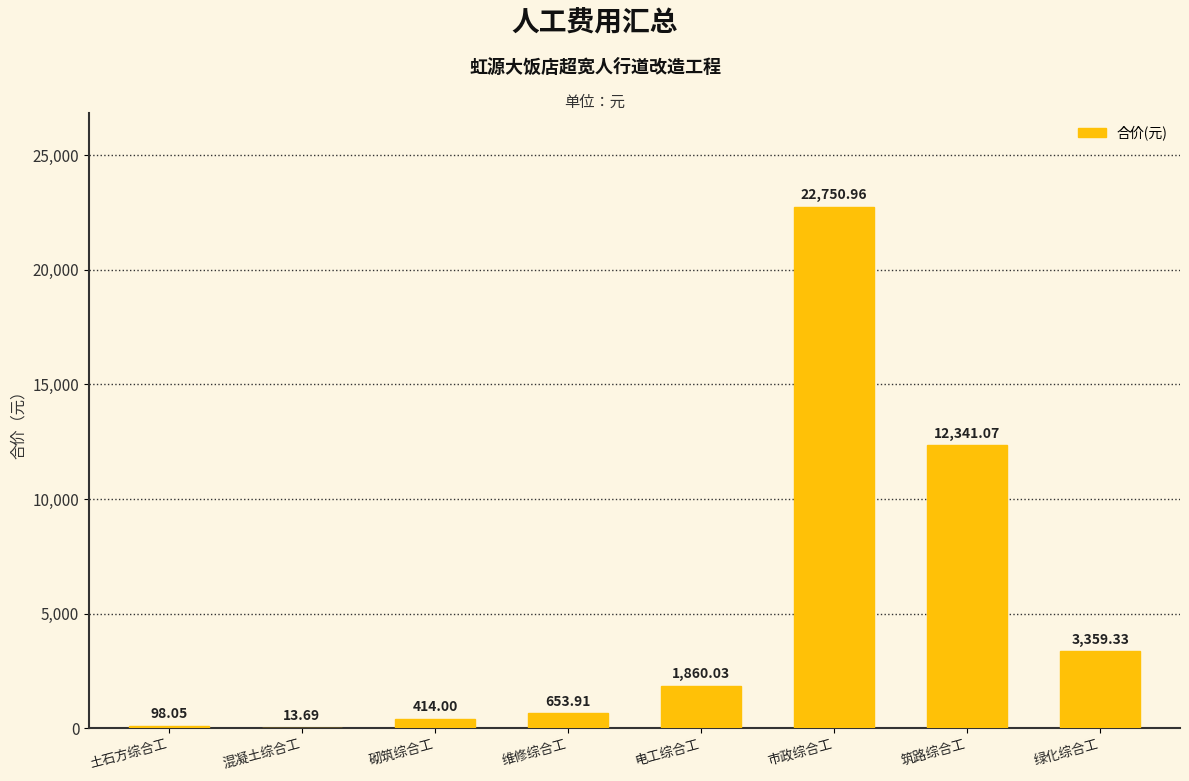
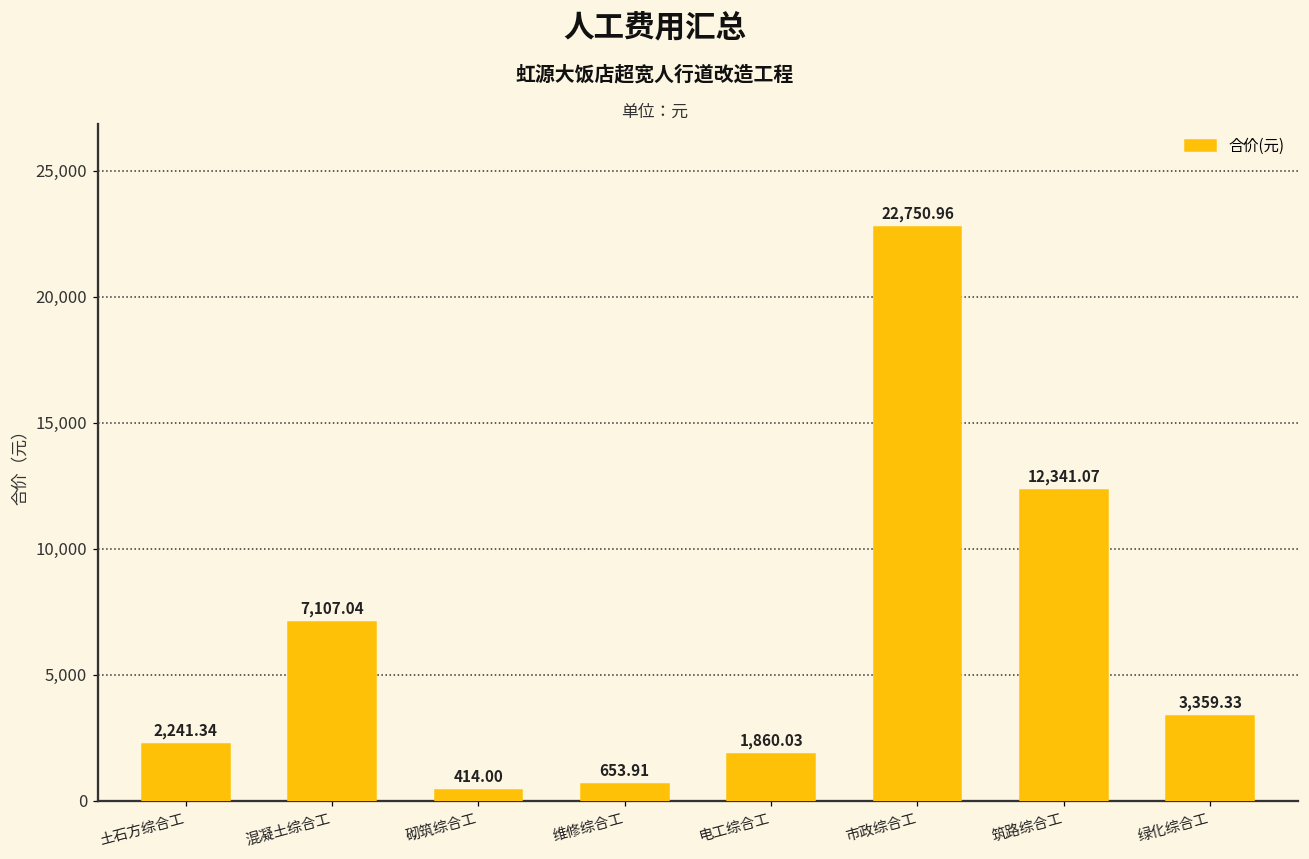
土石方综合工: 98.05 -> 2,241.34
混凝土综合工: 13.69 -> 7,107.04
